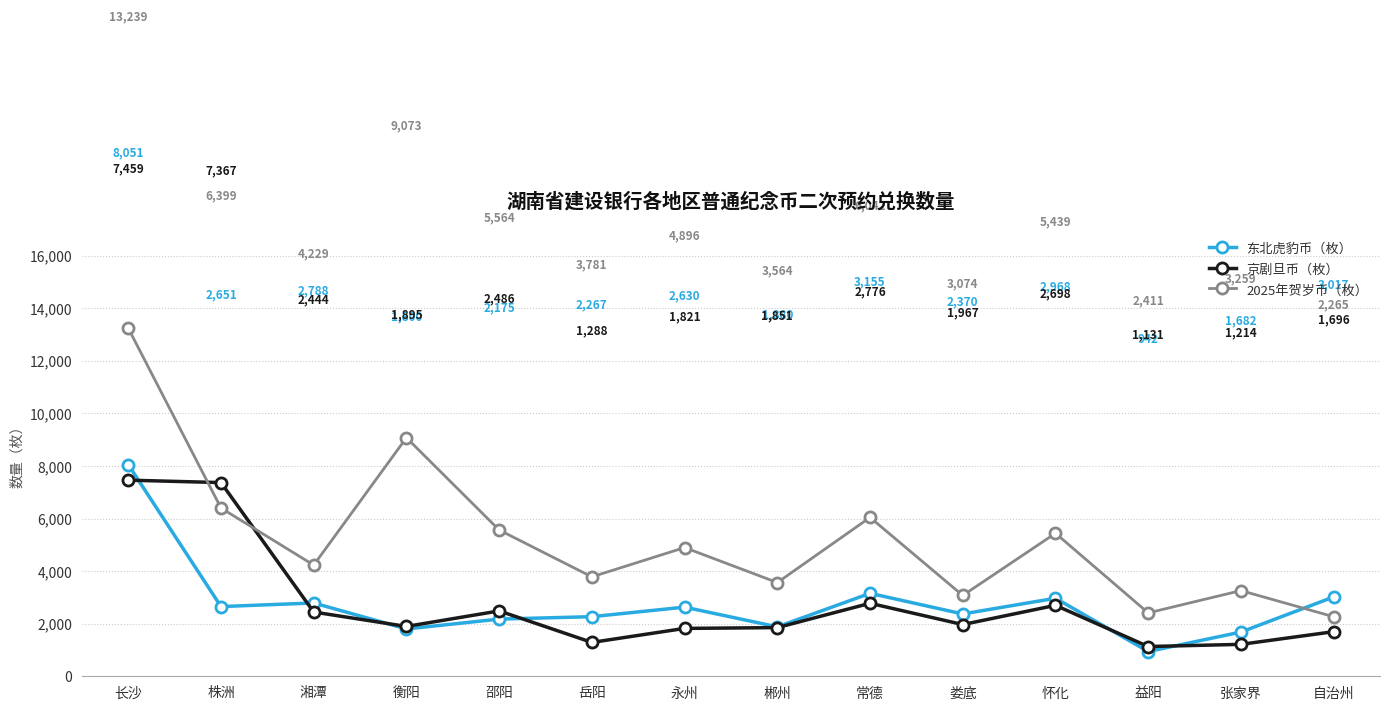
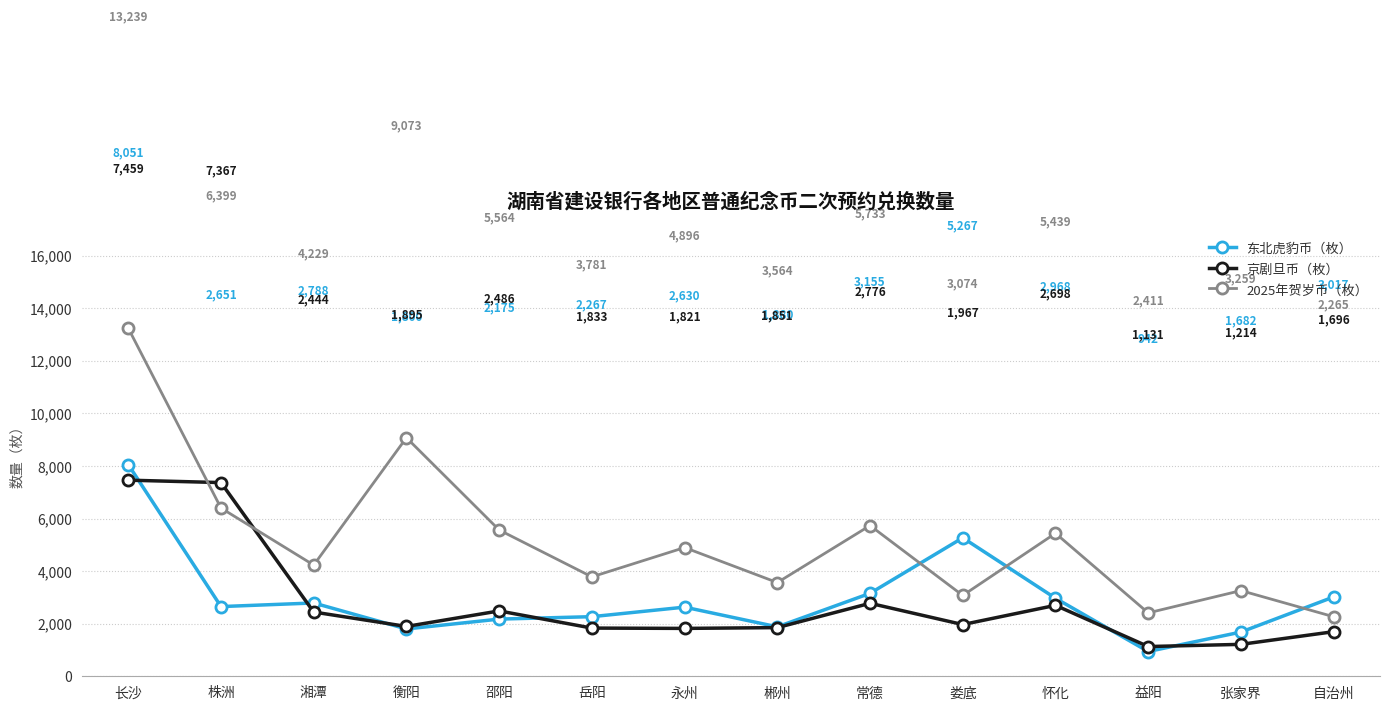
京剧旦币（枚）, 岳阳: 1,288 -> 1,833
2025年贺岁币（枚）, 常德: 6,042 -> 5,733
东北虎豹币（枚）, 娄底: 2,370 -> 5,267
